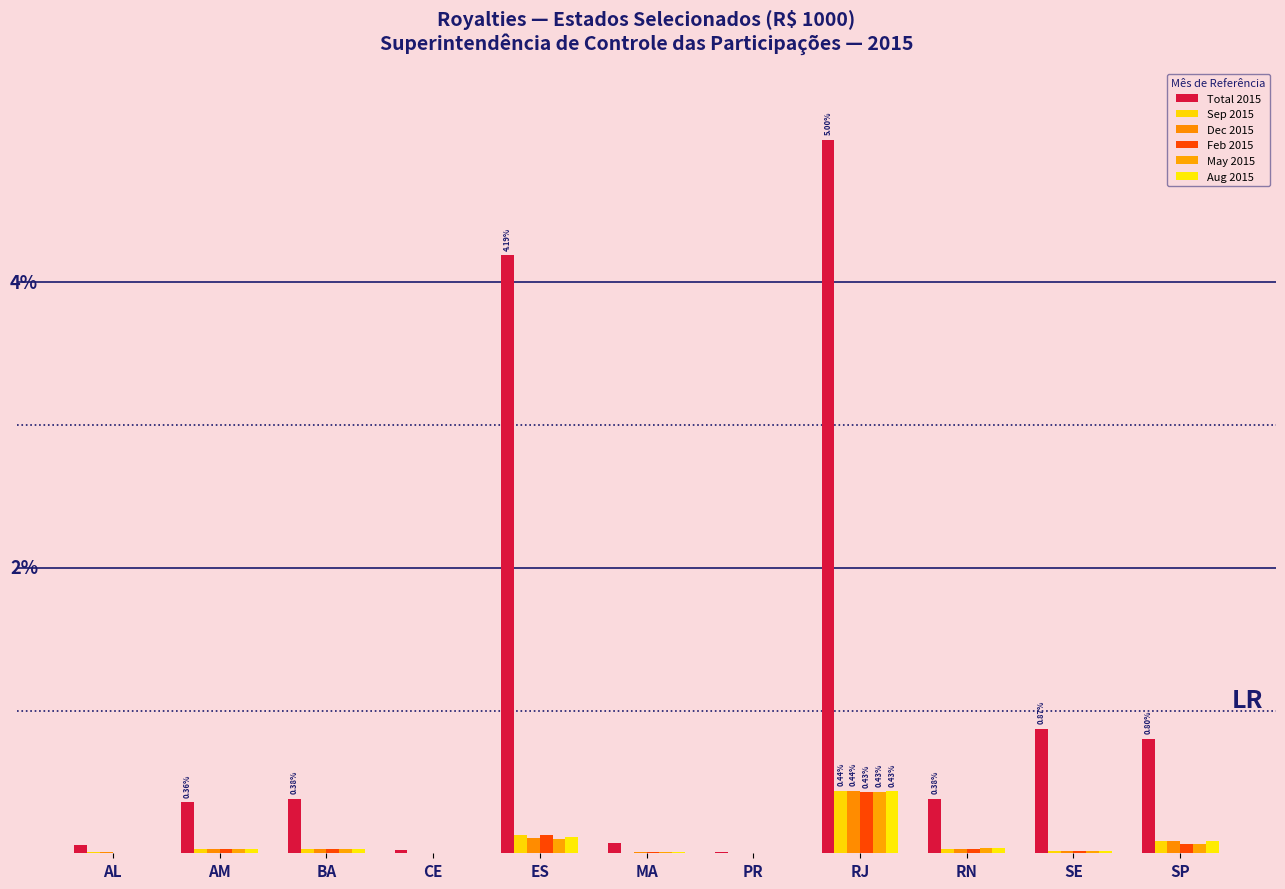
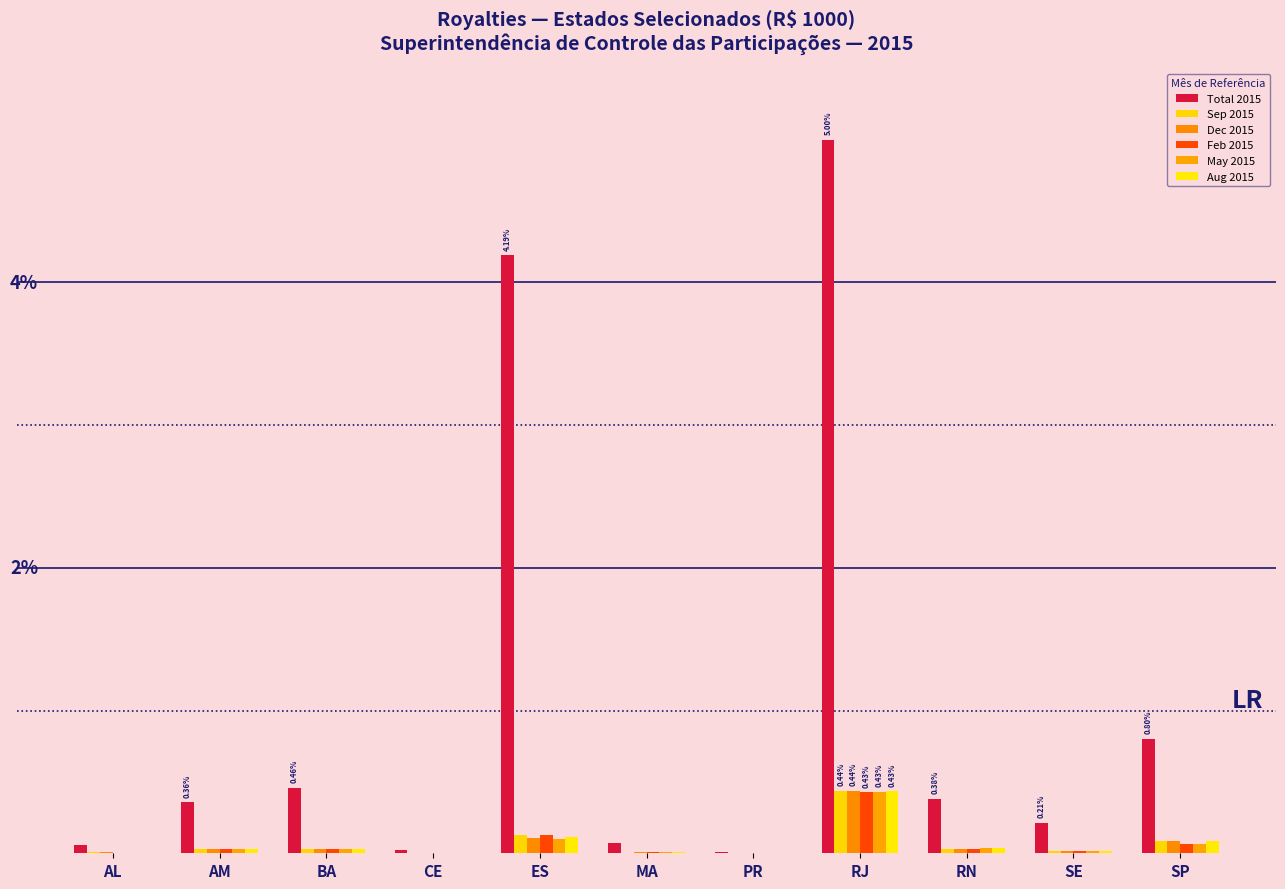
Total 2015, BA: 0.38% -> 0.46%
Total 2015, SE: 0.87% -> 0.21%
